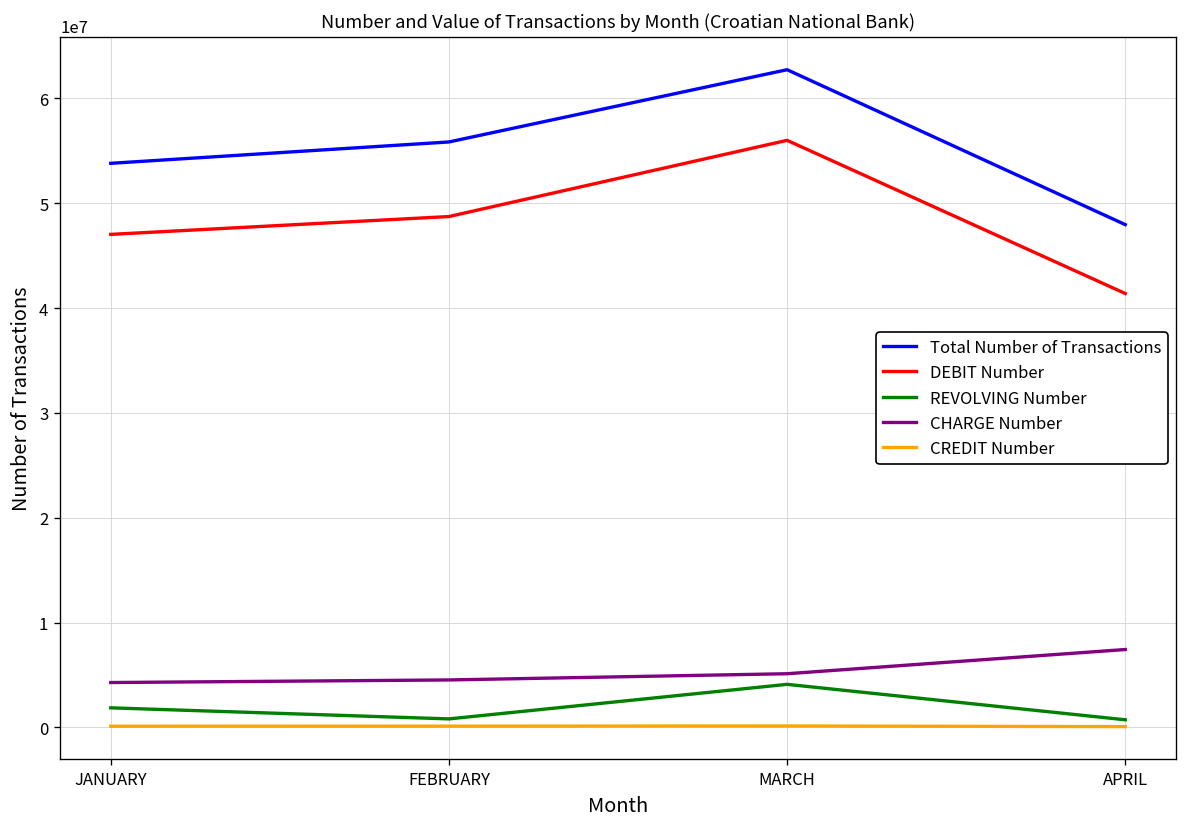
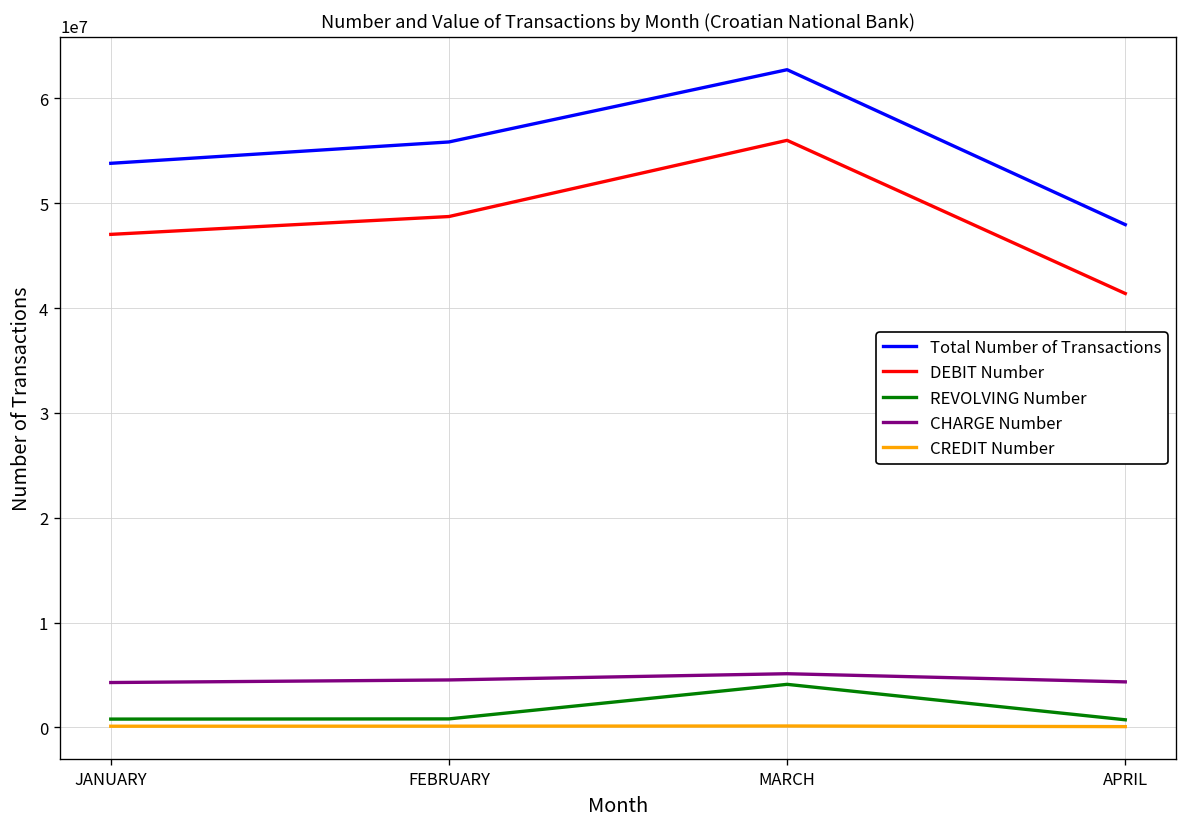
REVOLVING Number, JANUARY: 2000000 -> 1000000
CHARGE Number, APRIL: 7000000 -> 4000000
